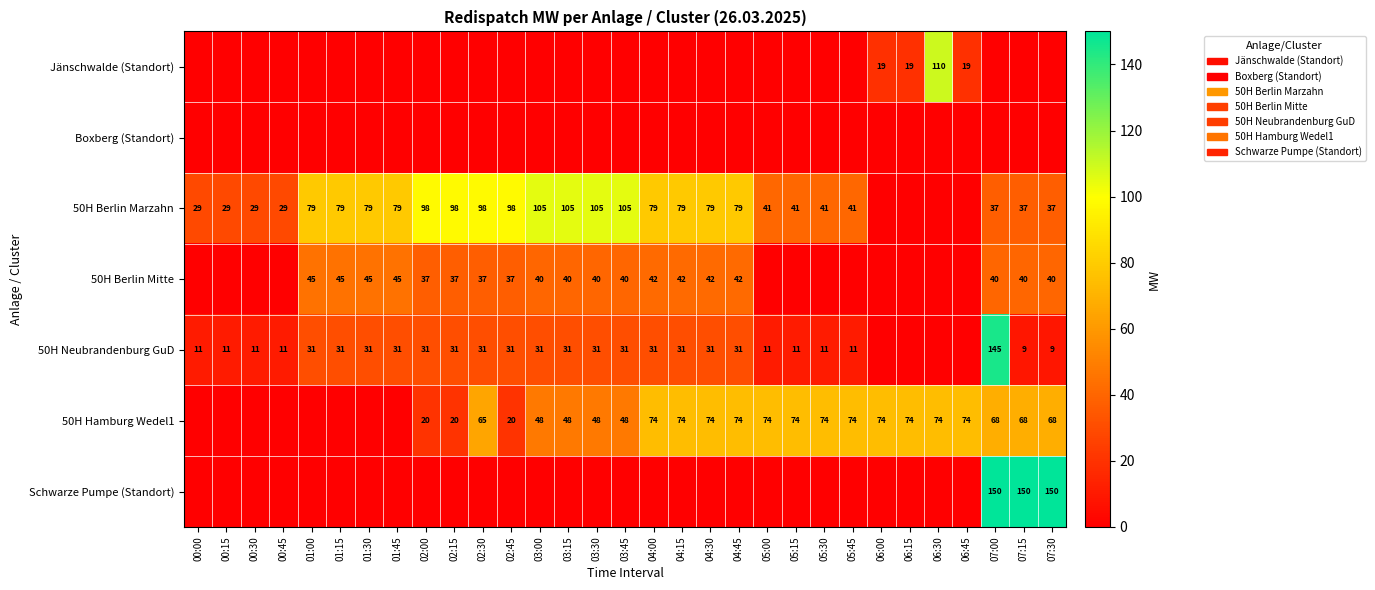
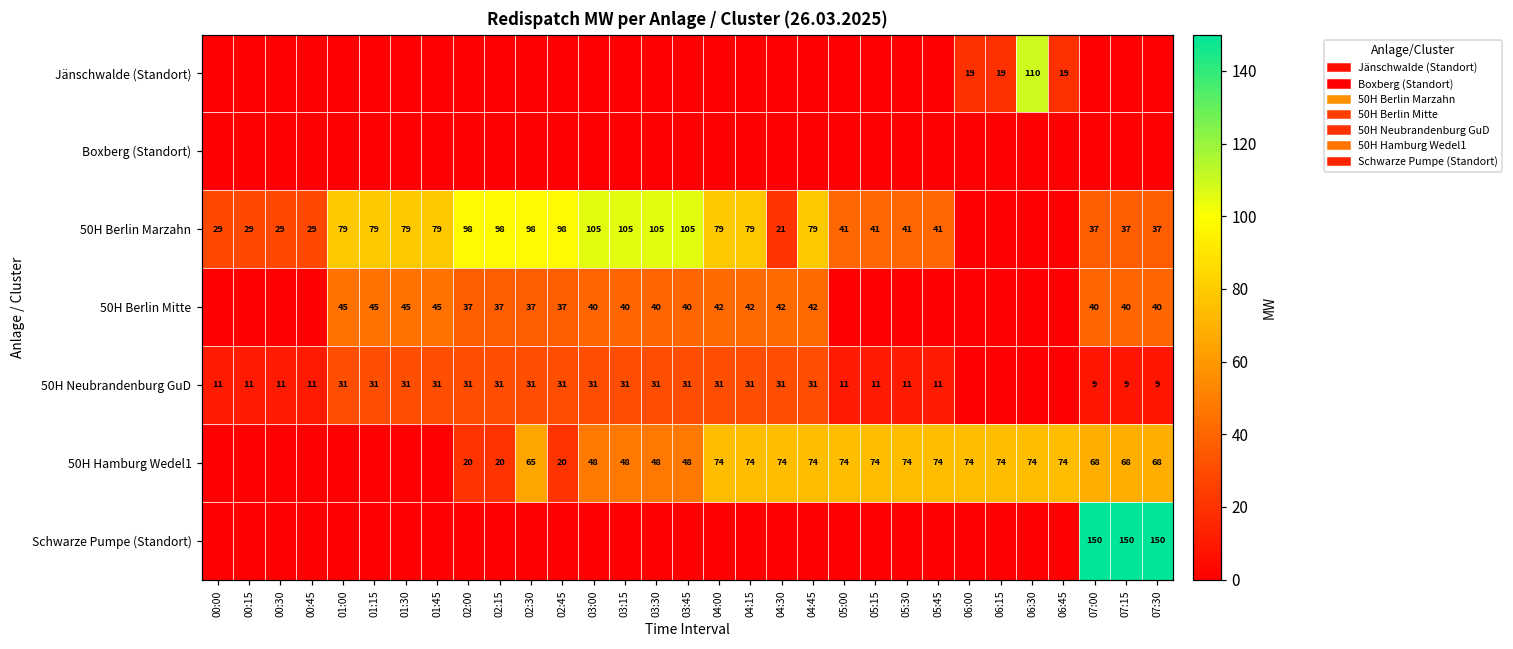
50H Berlin Marzahn, 04:30: 79 -> 21
50H Neubrandenburg GuD, 07:00: 145 -> 9
